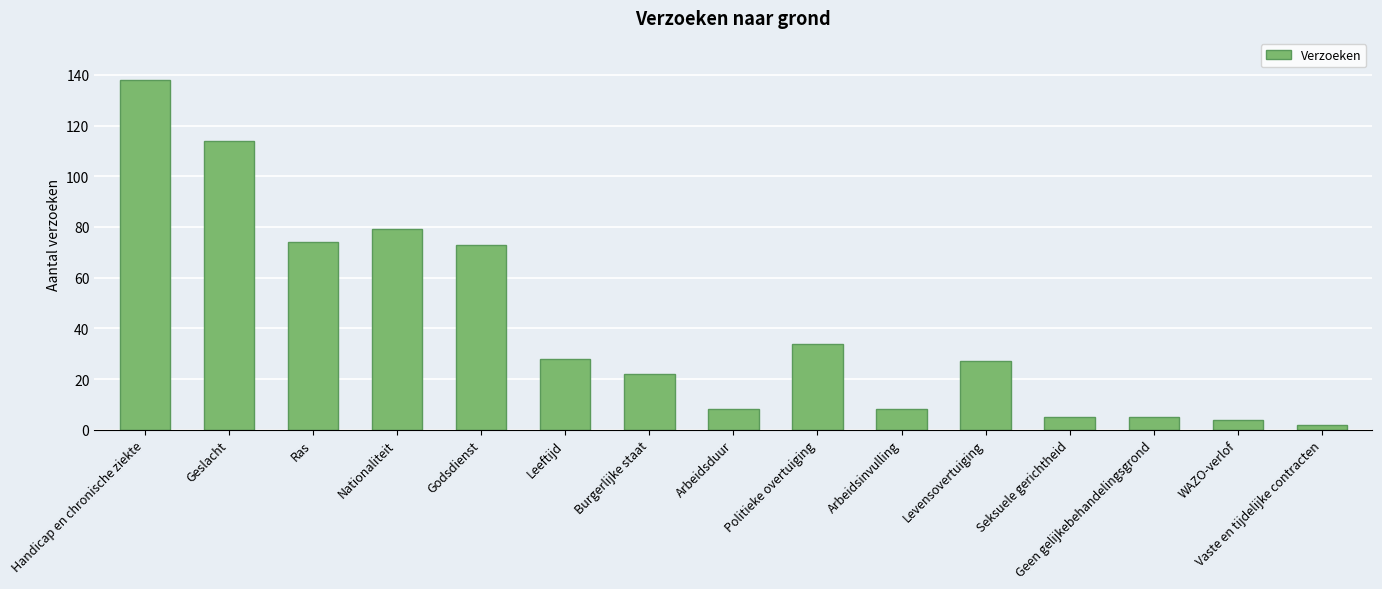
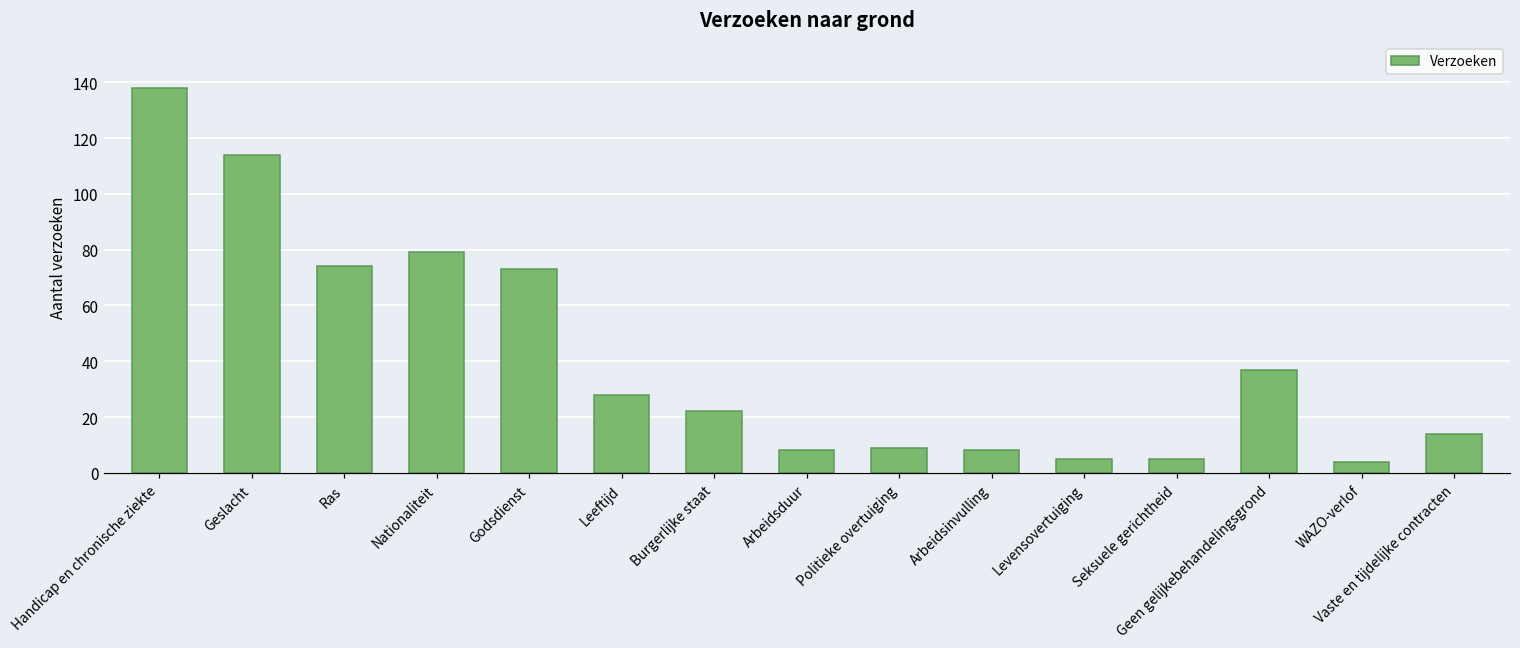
Politieke overtuiging: 34 -> 9
Levensovertuiging: 27 -> 5
Geen gelijkebehandelingsgrond: 5 -> 37
Vaste en tijdelijke contracten: 2 -> 14
